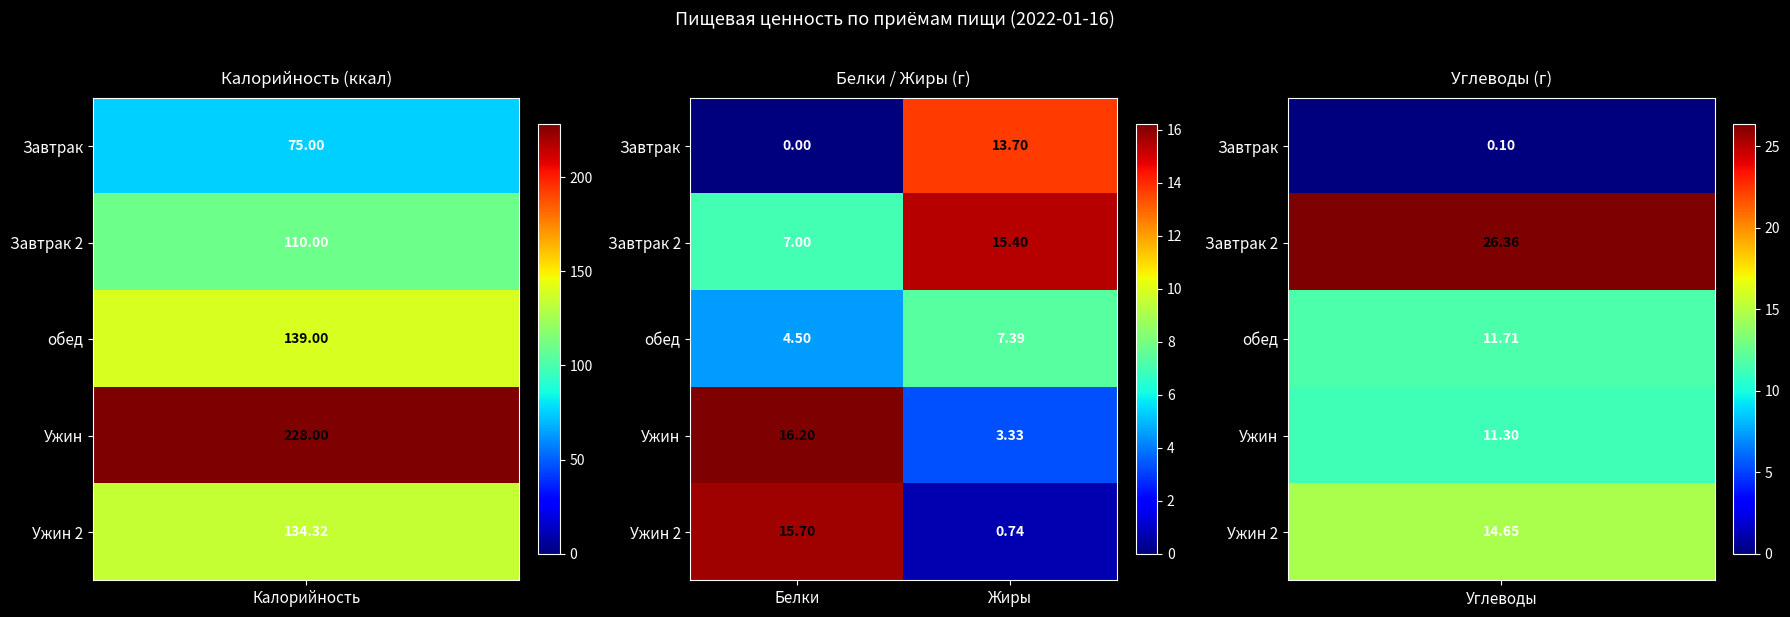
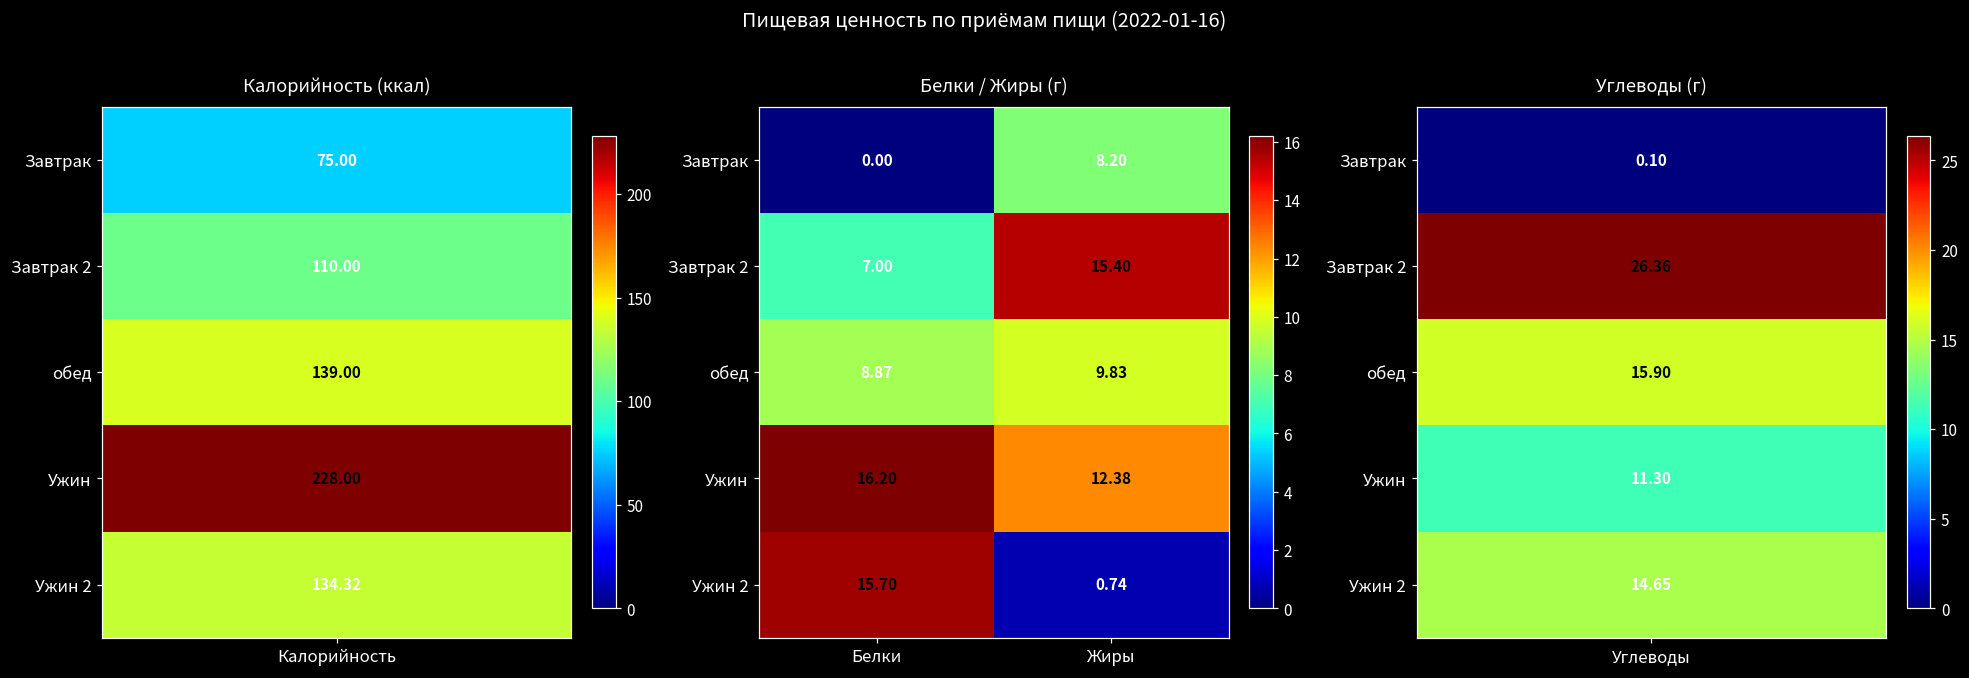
Белки / Жиры (г), Завтрак, Жиры: 13.70 -> 8.20
Белки / Жиры (г), обед, Белки: 4.50 -> 8.87
Белки / Жиры (г), обед, Жиры: 7.39 -> 9.83
Белки / Жиры (г), Ужин, Жиры: 3.33 -> 12.38
Углеводы (г), обед, Углеводы: 11.71 -> 15.90
